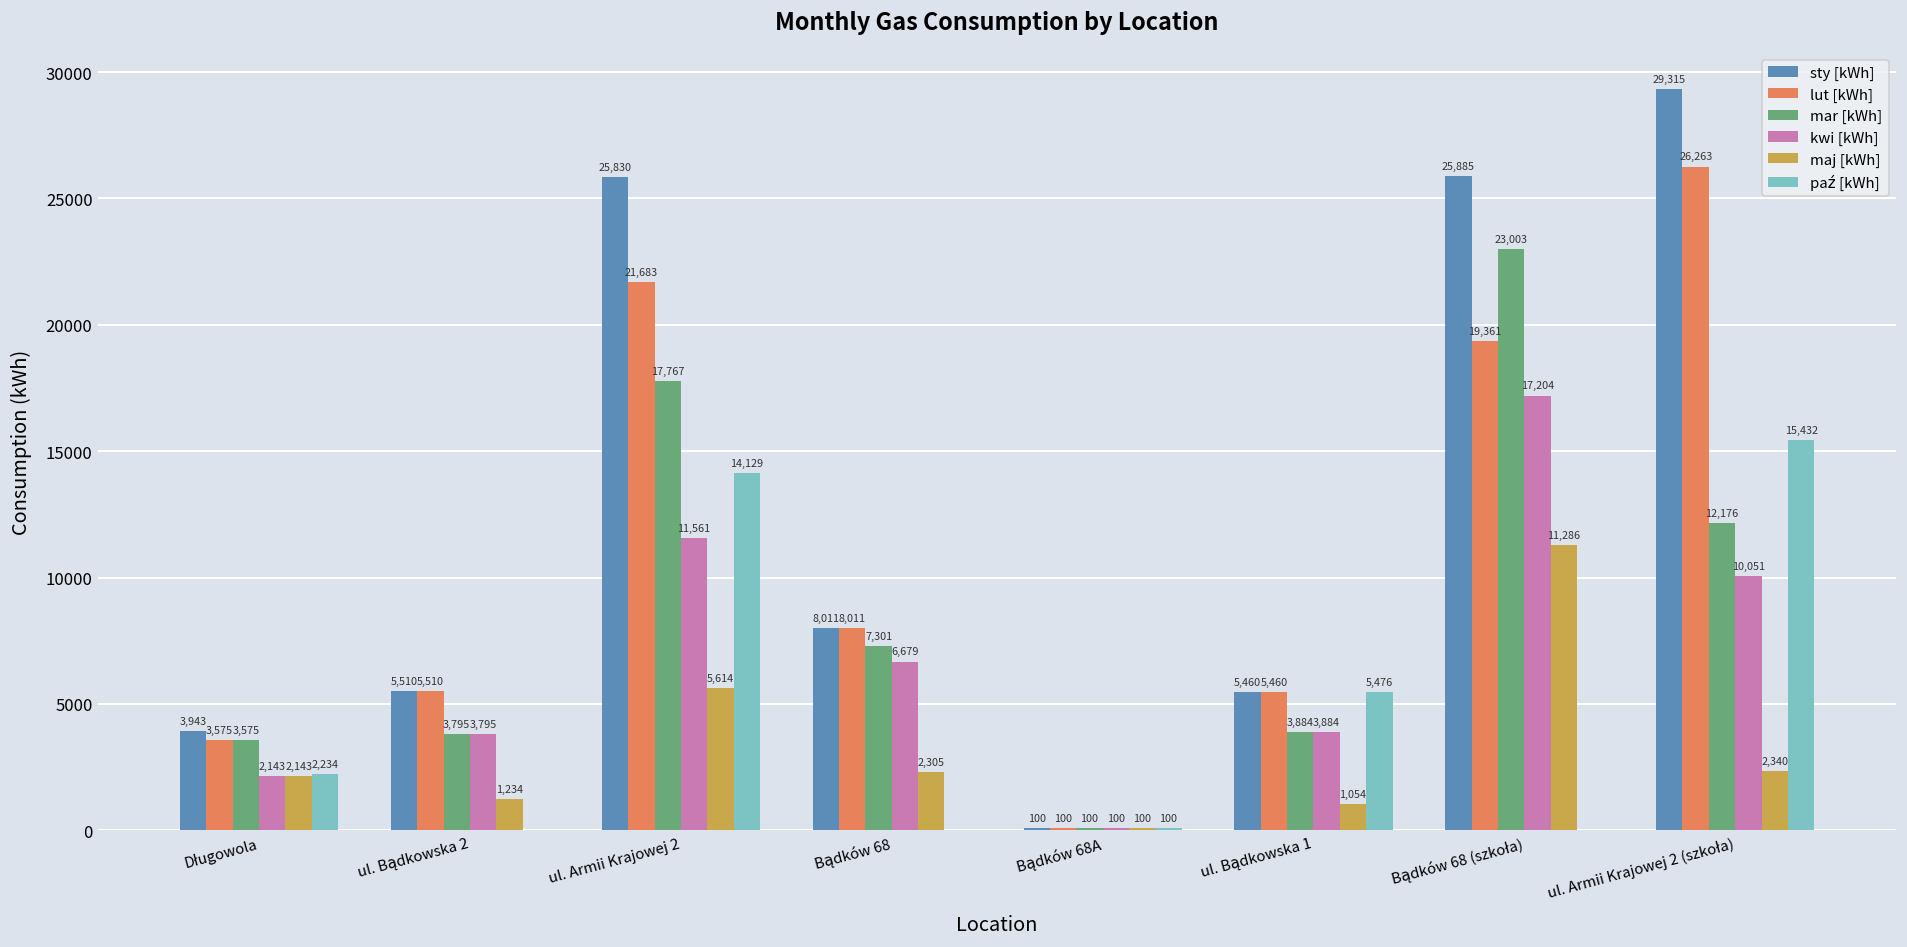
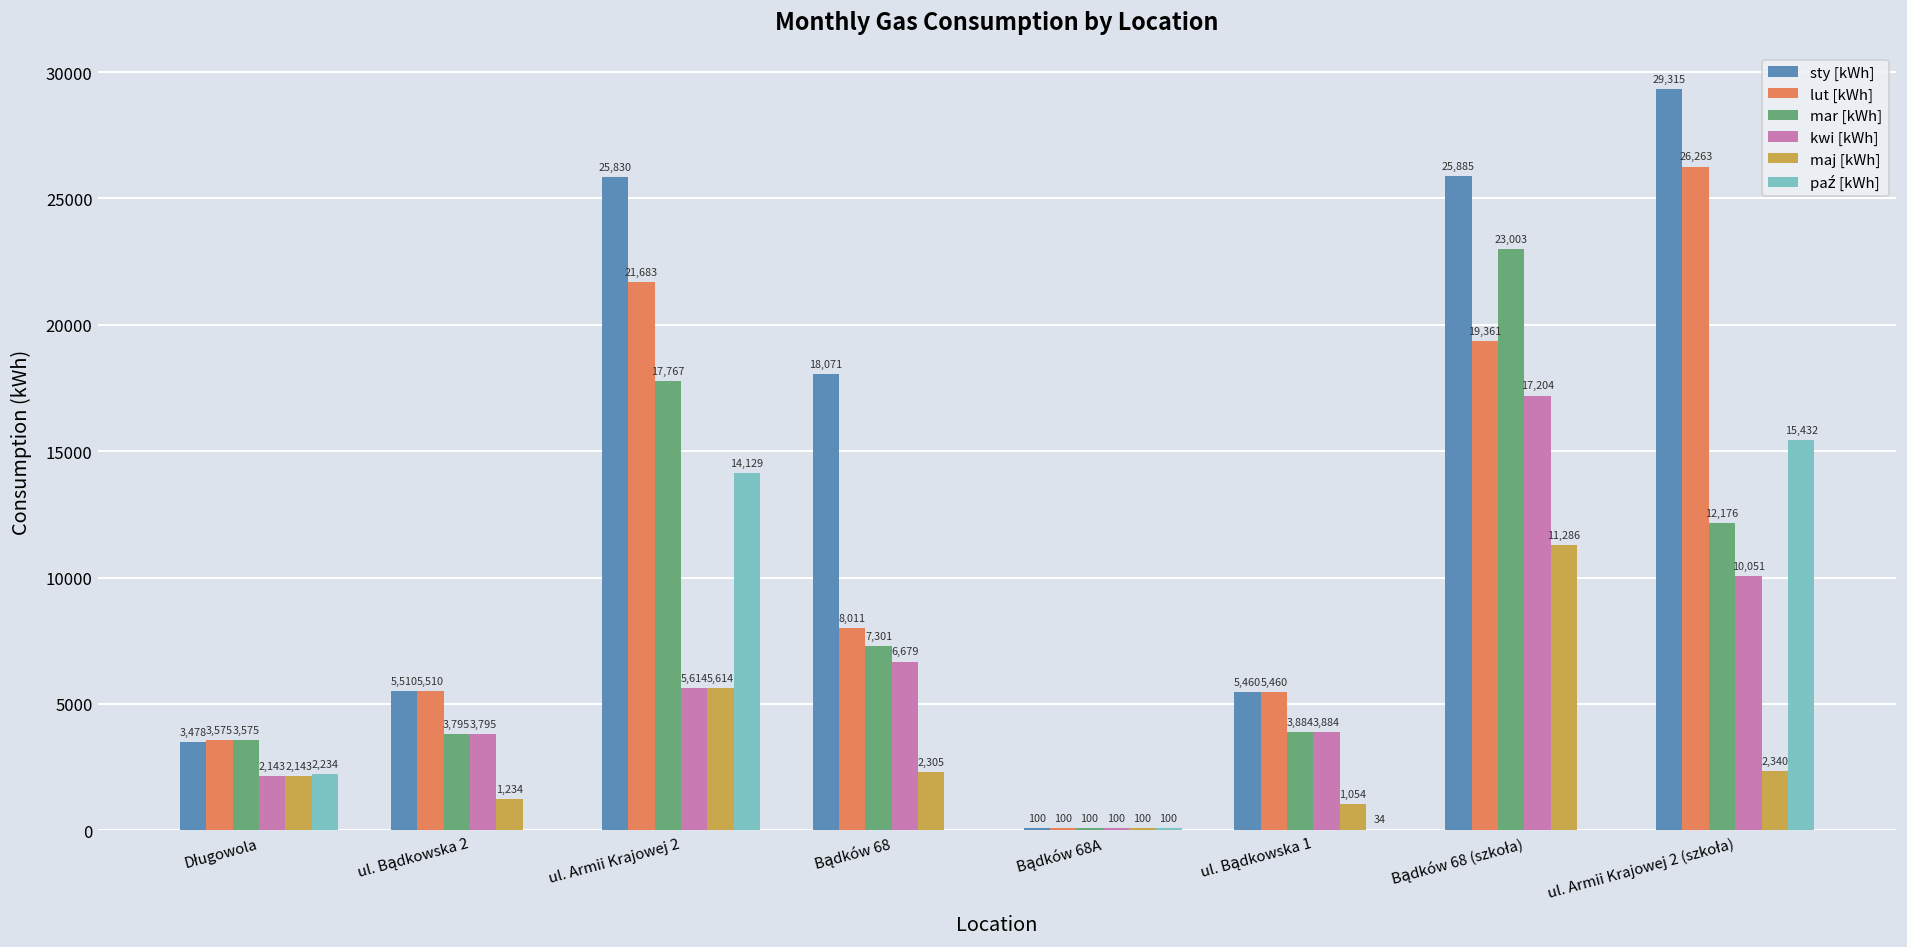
sty [kWh], Długowola: 3,943 -> 3,478
kwi [kWh], ul. Armii Krajowej 2: 11,561 -> 5,614
sty [kWh], Bądków 68: 8,011 -> 18,071
paź [kWh], ul. Bądkowska 1: 5,476 -> 34
